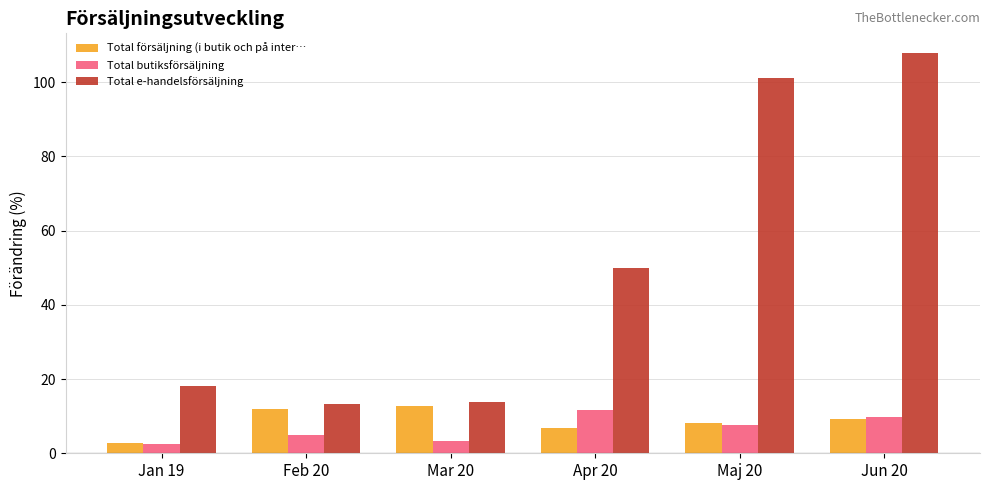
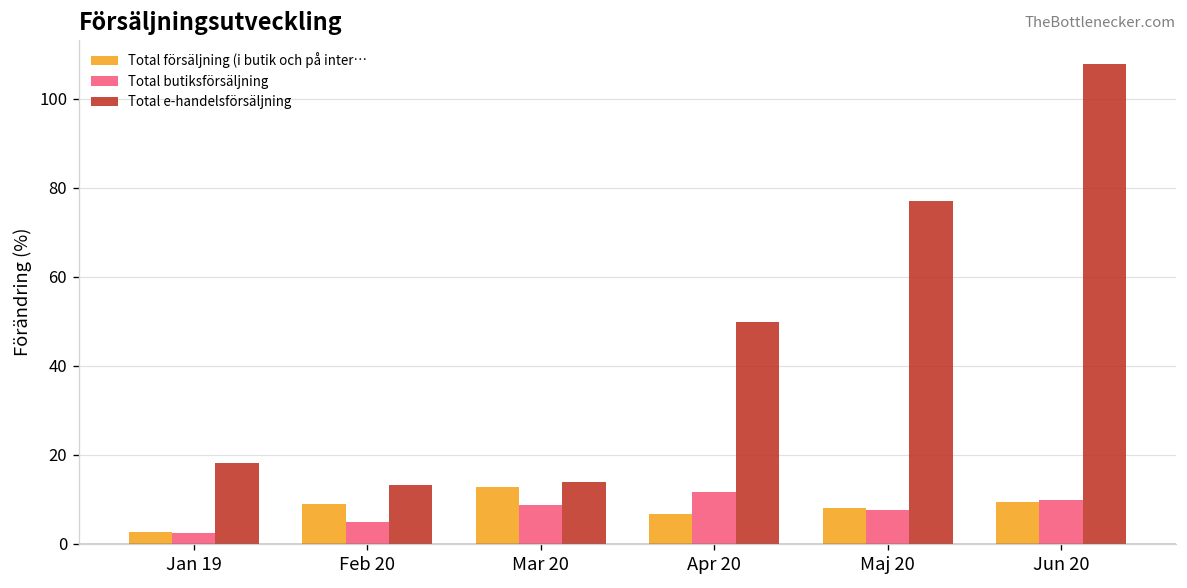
Total försäljning (i butik och på inter…, Feb 20: 12 -> 9
Total butiksförsäljning, Mar 20: 3 -> 9
Total e-handelsförsäljning, Maj 20: 101 -> 77
